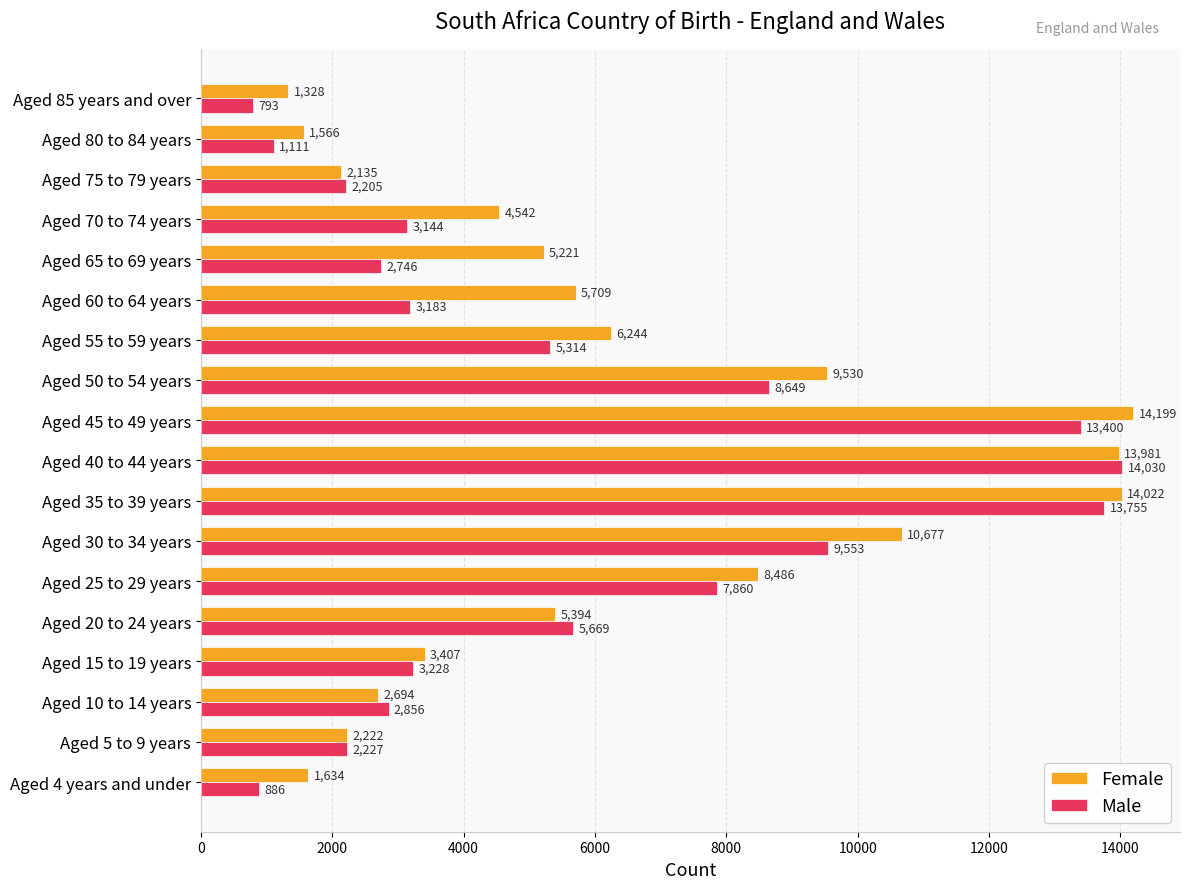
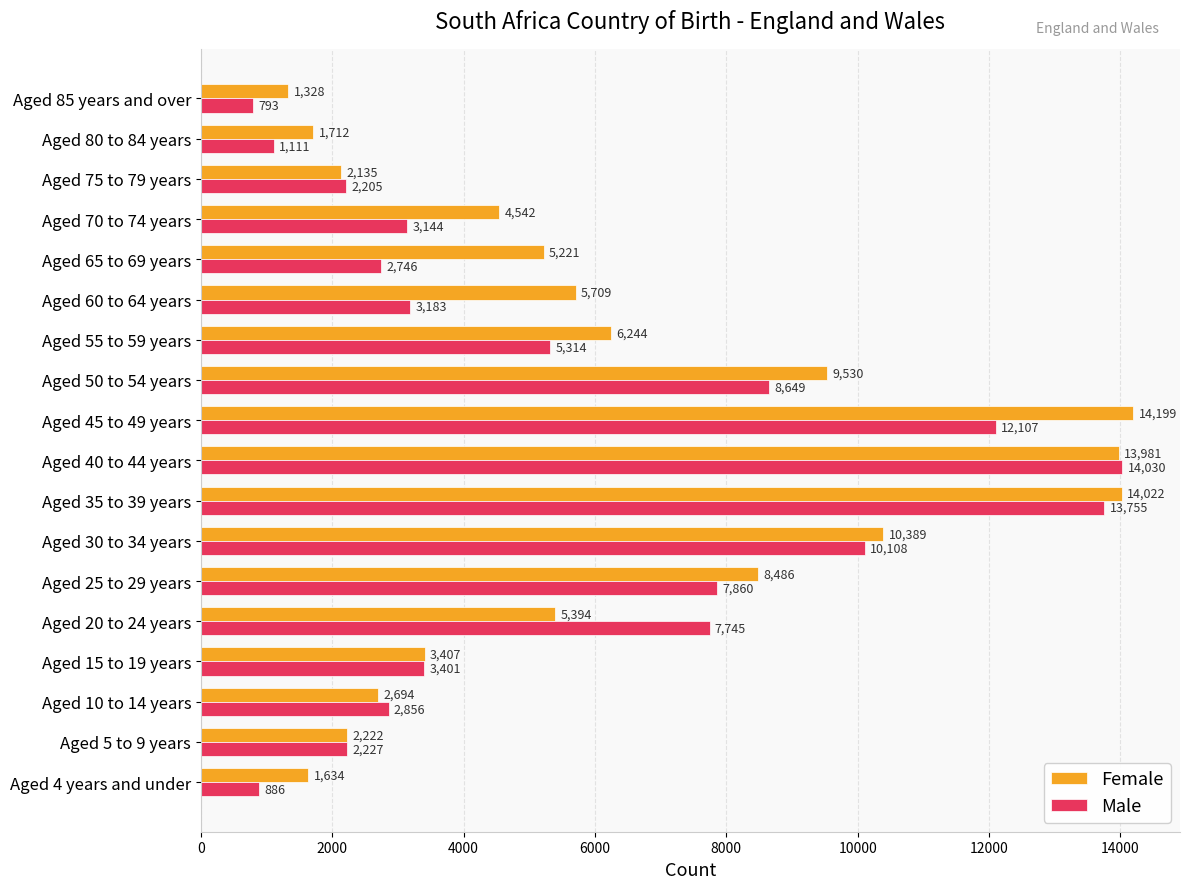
Female, Aged 80 to 84 years: 1,566 -> 1,712
Male, Aged 45 to 49 years: 13,400 -> 12,107
Female, Aged 30 to 34 years: 10,677 -> 10,389
Male, Aged 30 to 34 years: 9,553 -> 10,108
Male, Aged 20 to 24 years: 5,669 -> 7,745
Male, Aged 15 to 19 years: 3,228 -> 3,401
